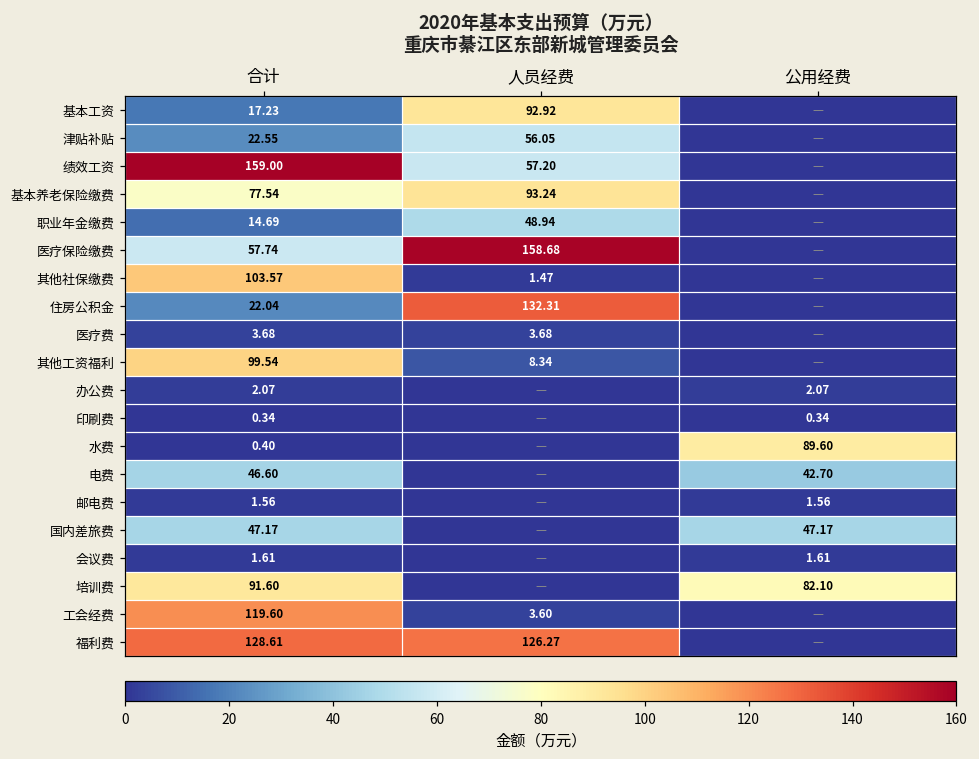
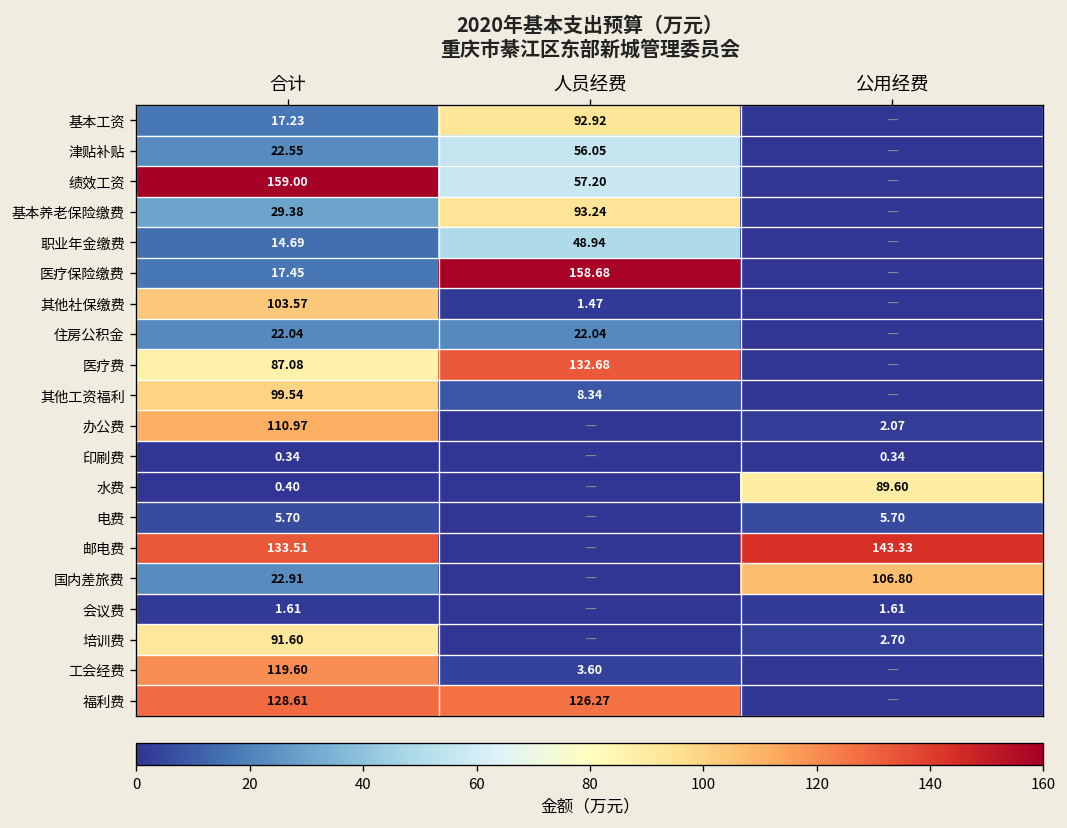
基本养老保险缴费, 合计: 77.54 -> 29.38
医疗保险缴费, 合计: 57.74 -> 17.45
住房公积金, 人员经费: 132.31 -> 22.04
医疗费, 合计: 3.68 -> 87.08
医疗费, 人员经费: 3.68 -> 132.68
办公费, 合计: 2.07 -> 110.97
电费, 合计: 46.60 -> 5.70
电费, 公用经费: 42.70 -> 5.70
邮电费, 合计: 1.56 -> 133.51
邮电费, 公用经费: 1.56 -> 143.33
国内差旅费, 合计: 47.17 -> 22.91
国内差旅费, 公用经费: 47.17 -> 106.80
培训费, 公用经费: 82.10 -> 2.70
